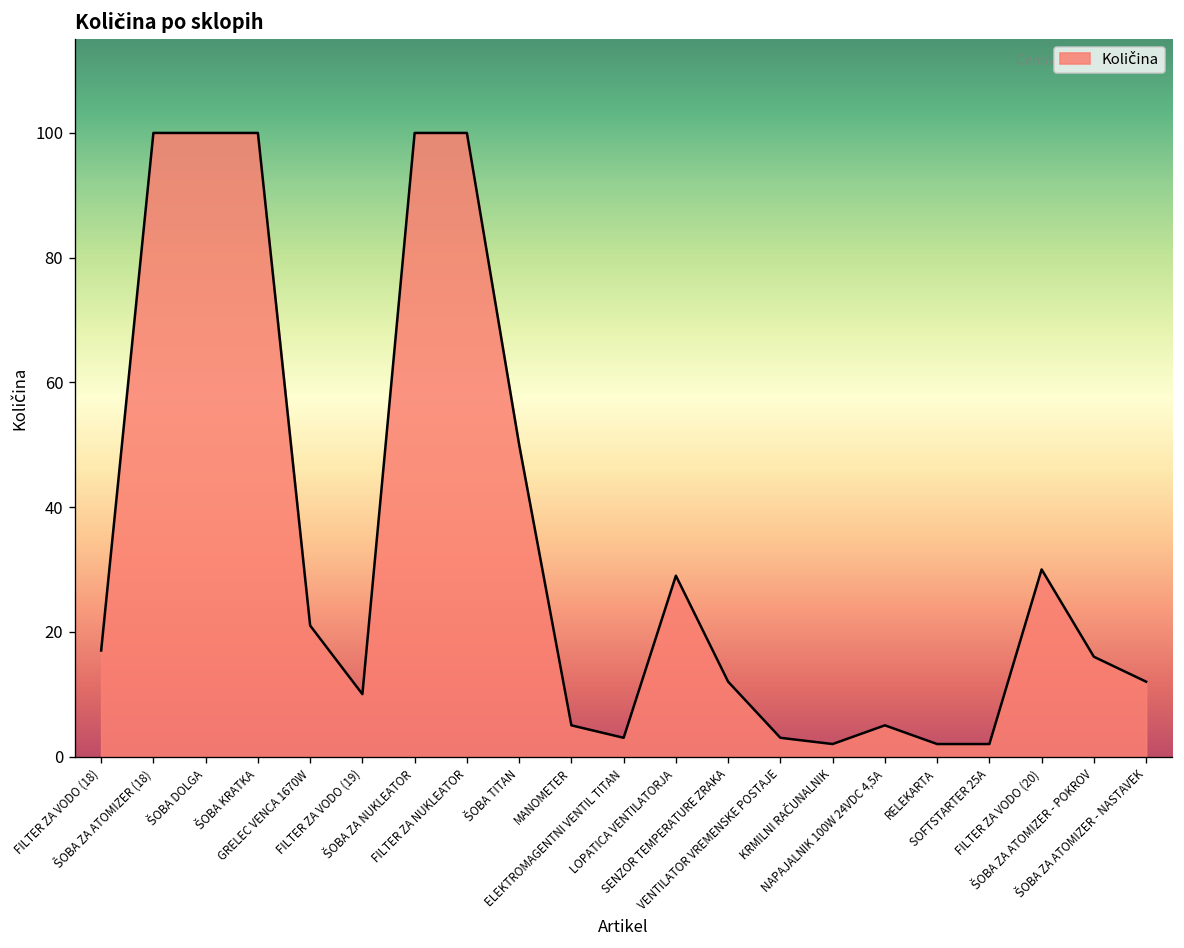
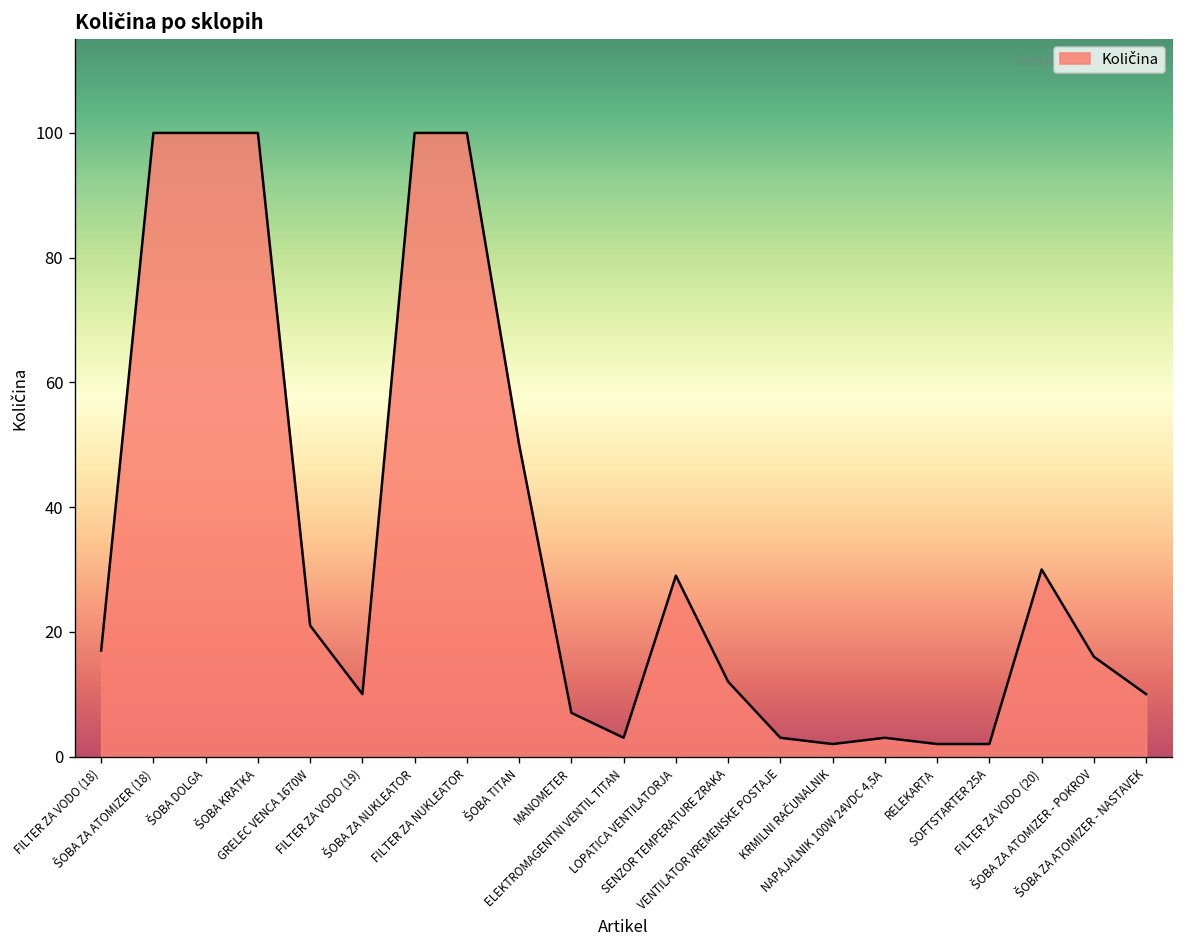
MANOMETER: 5 -> 7
NAPAJALNIK 100W 24VDC 4,5A: 5 -> 3
ŠOBA ZA ATOMIZER - NASTAVEK: 12 -> 10
